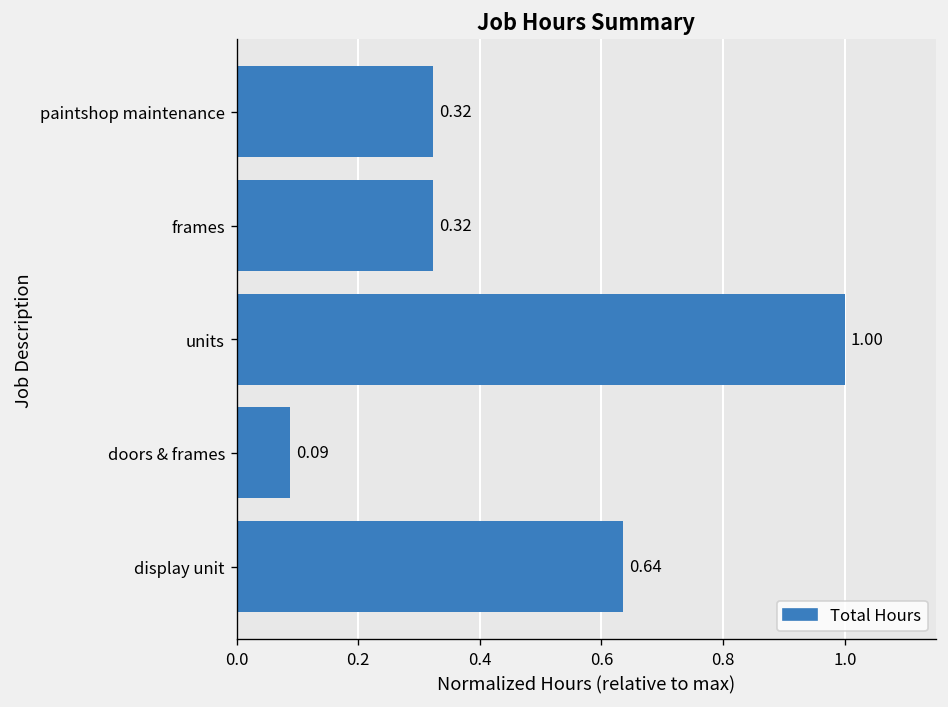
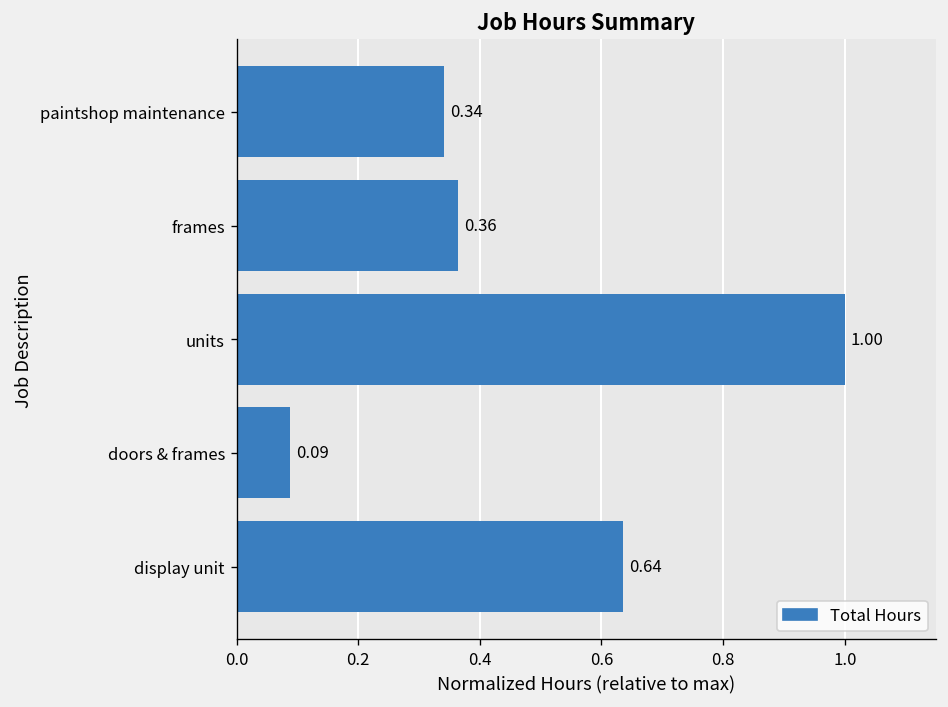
paintshop maintenance: 0.32 -> 0.34
frames: 0.32 -> 0.36
